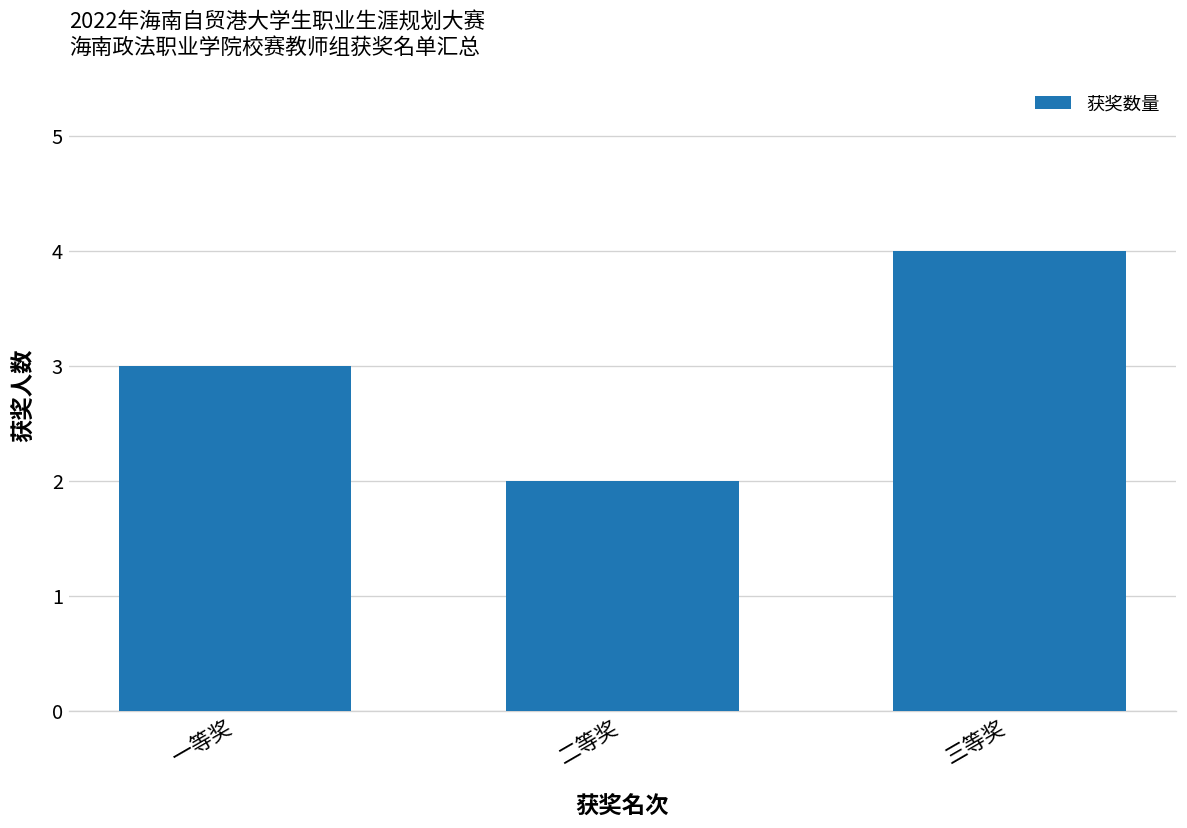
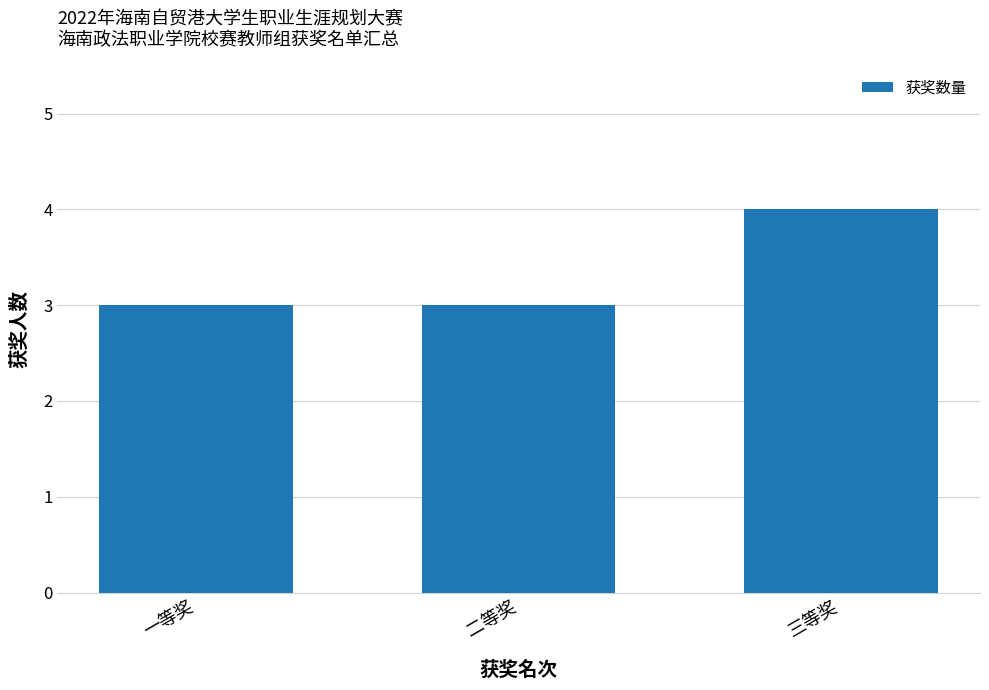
二等奖: 2 -> 3
